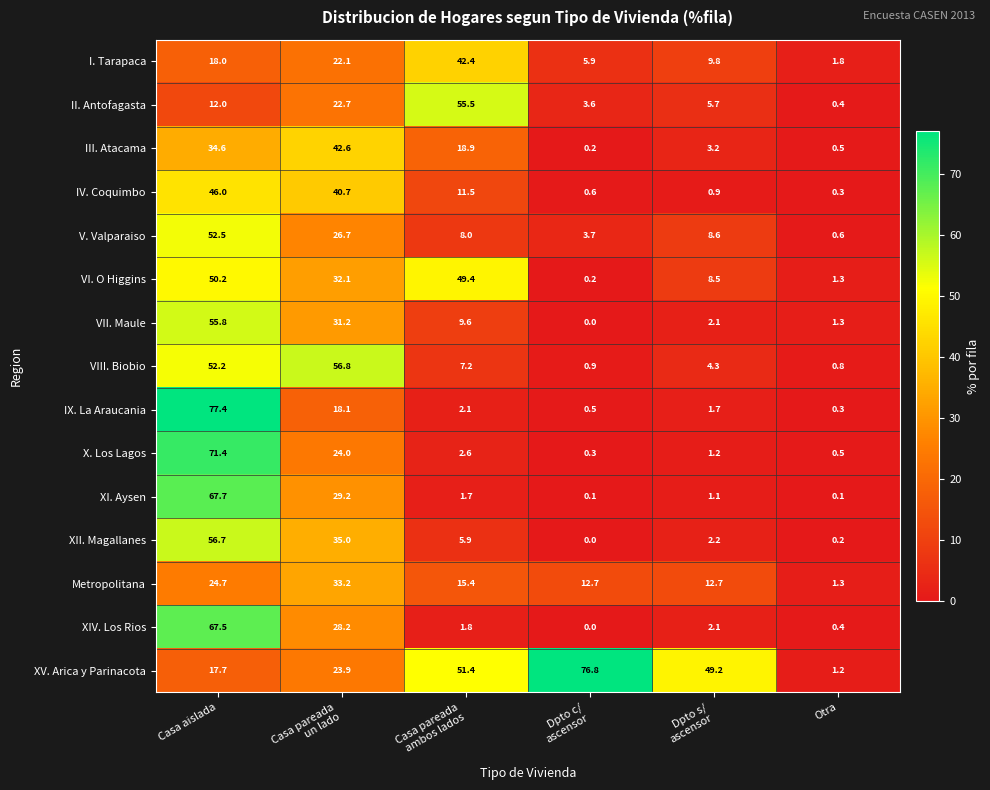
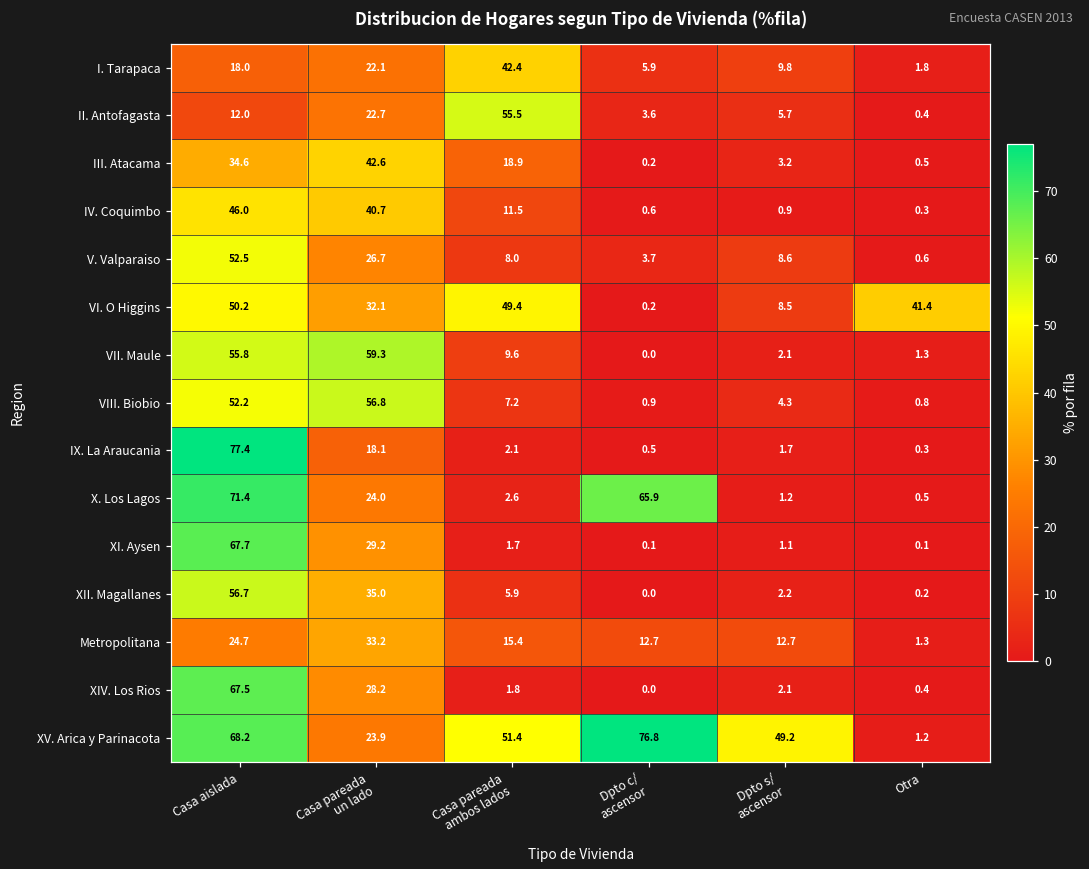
VI. O Higgins, Otra: 1.3 -> 41.4
VII. Maule, Casa pareada un lado: 31.2 -> 59.3
X. Los Lagos, Dpto c/ ascensor: 0.3 -> 65.9
XV. Arica y Parinacota, Casa aislada: 17.7 -> 68.2
